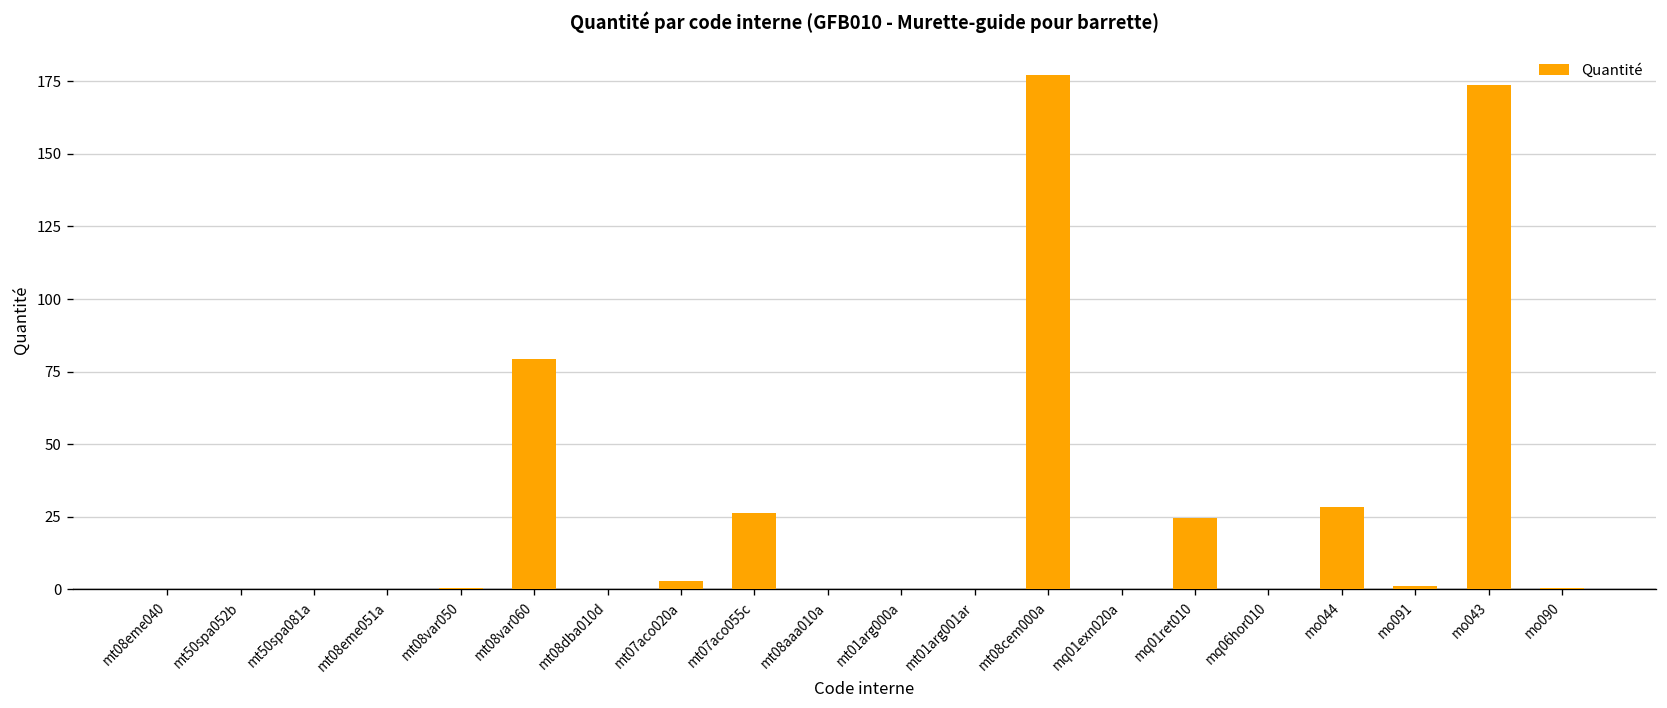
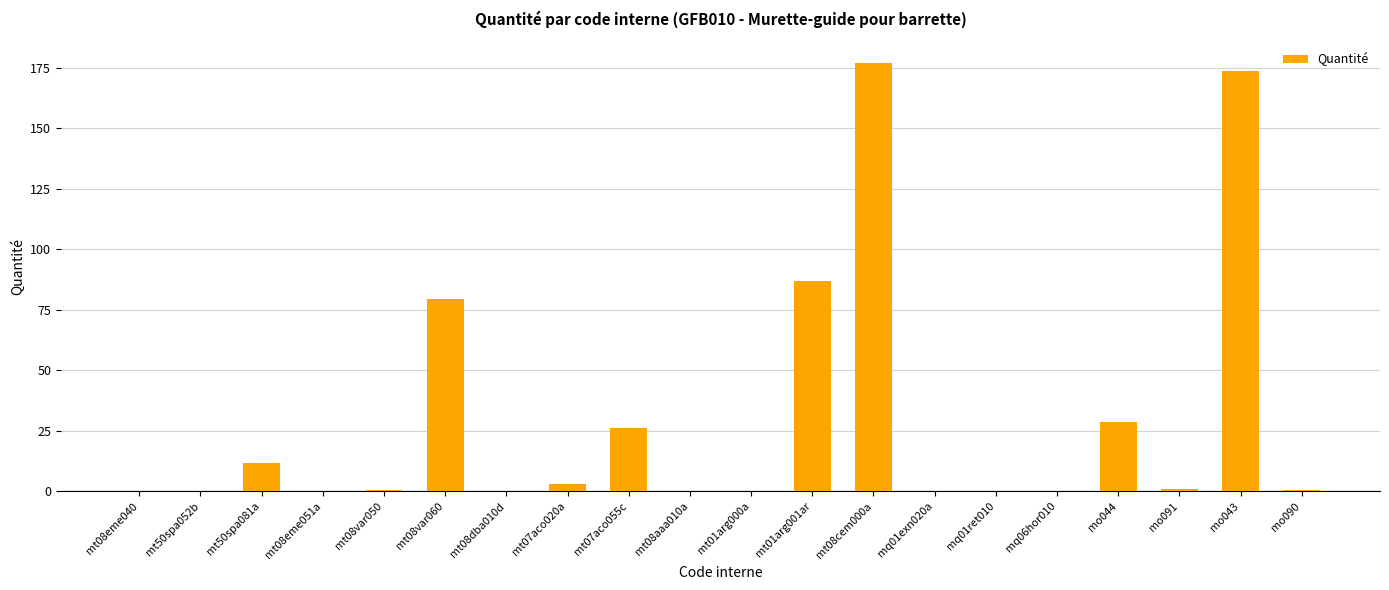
mt50spa081a: 0 -> 12
mt01arg001ar: 0 -> 87
mq01ret010: 25 -> 0
